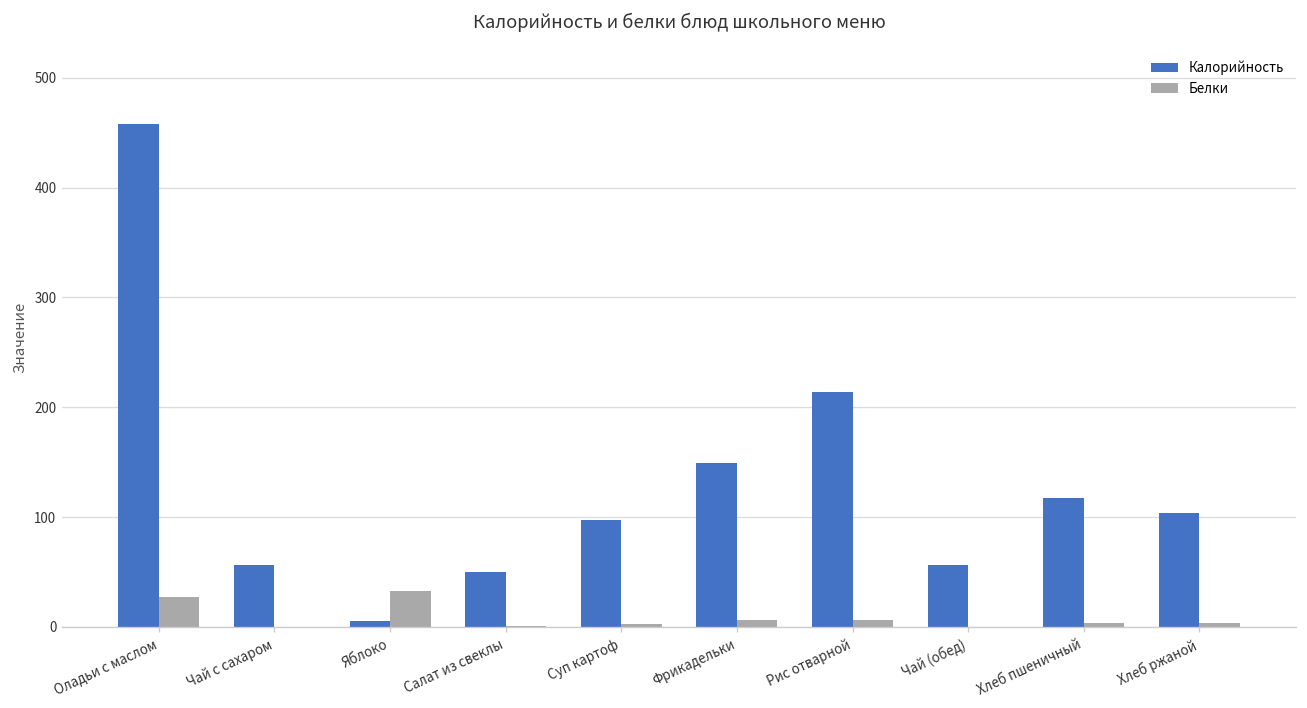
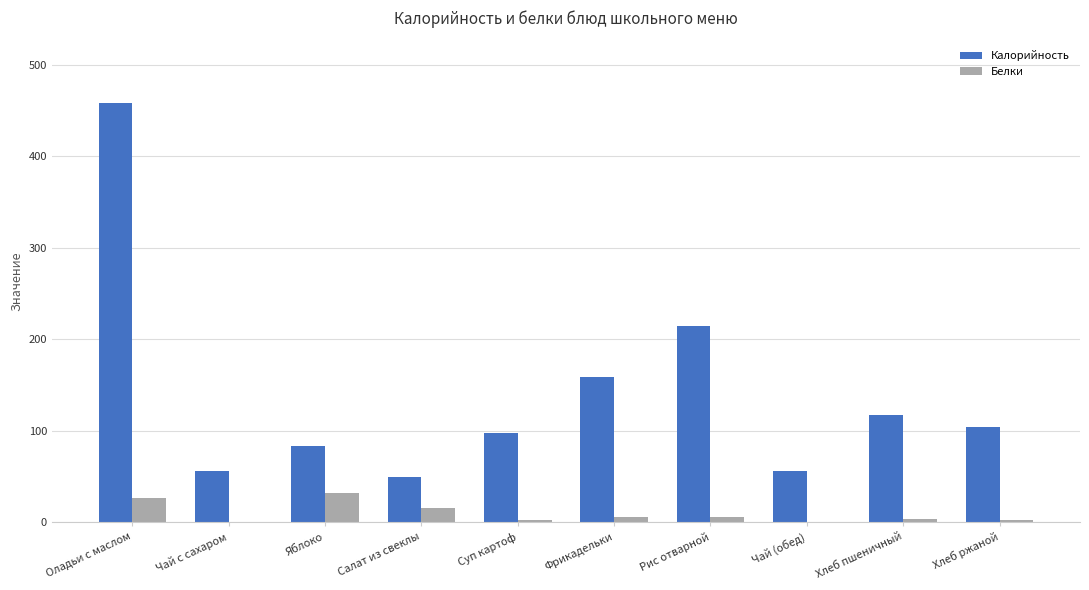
Калорийность, Яблоко: 10 -> 80
Белки, Салат из свеклы: 0 -> 20
Калорийность, Фрикадельки: 150 -> 160
